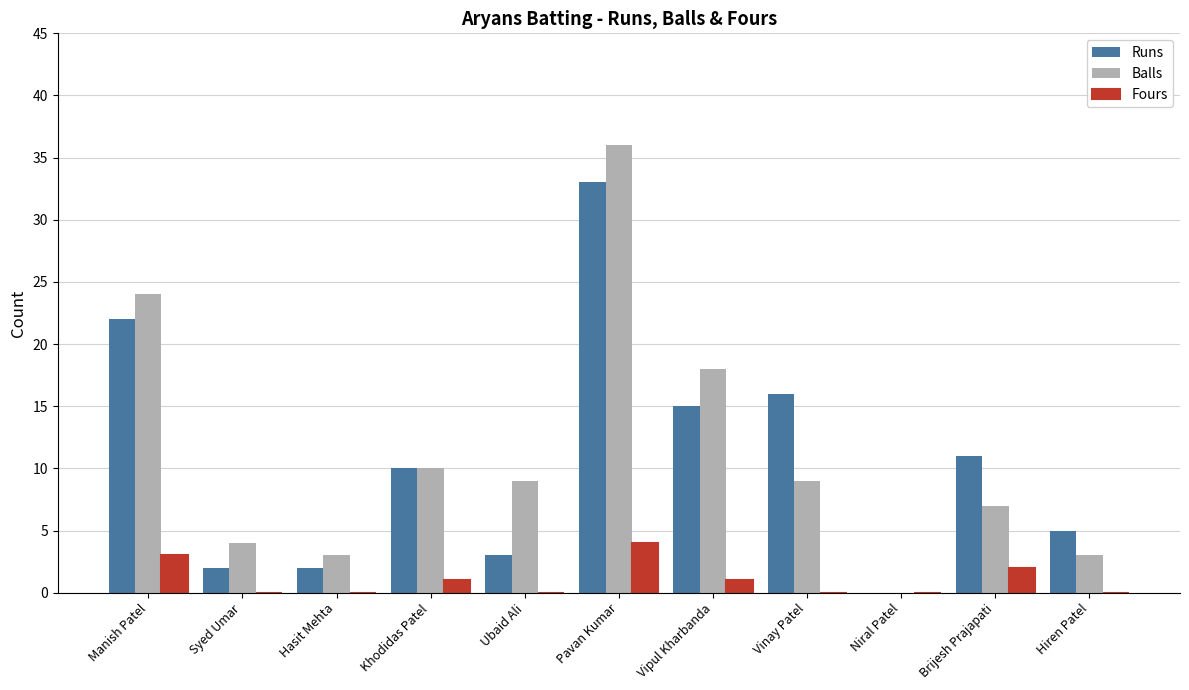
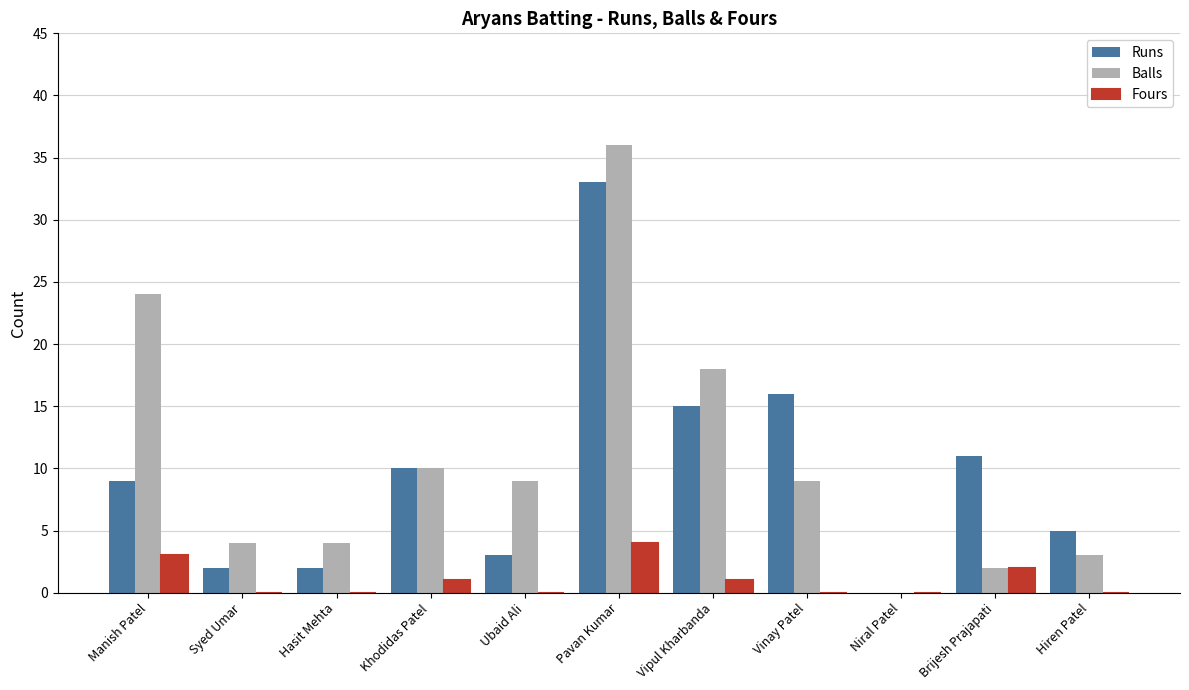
Runs, Manish Patel: 22 -> 9
Balls, Hasit Mehta: 3 -> 4
Balls, Brijesh Prajapati: 7 -> 2
